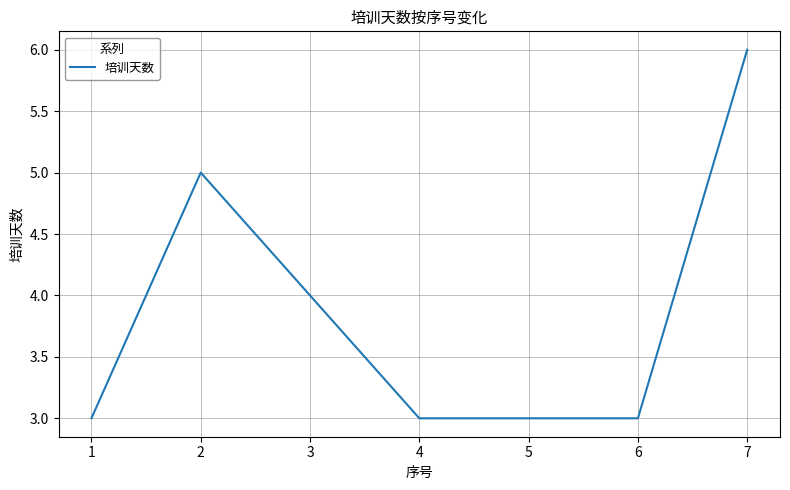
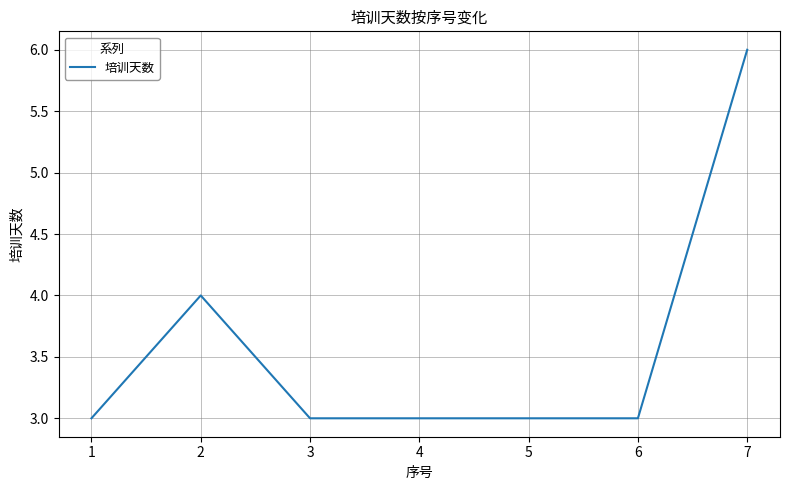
2: 5 -> 4
3: 4 -> 3
